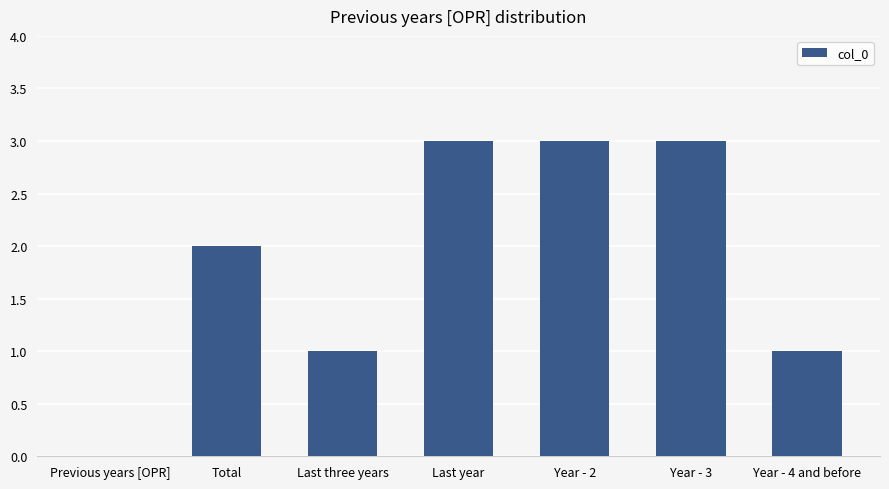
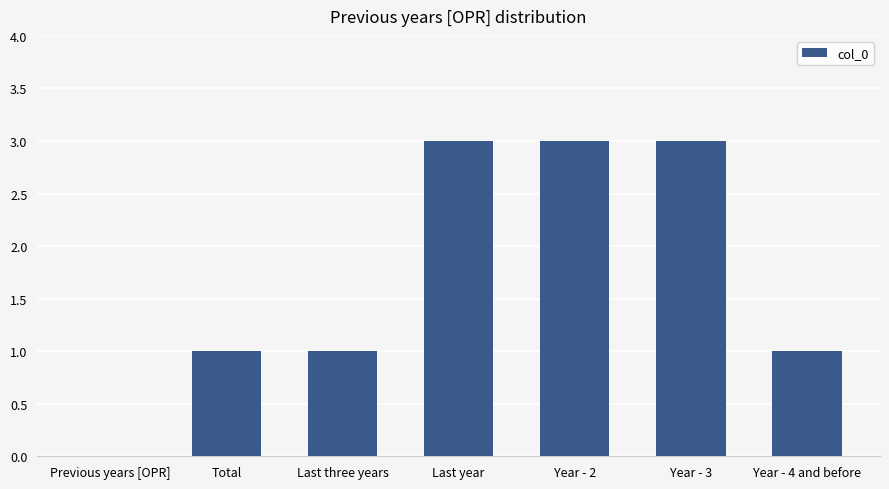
Total: 2 -> 1
